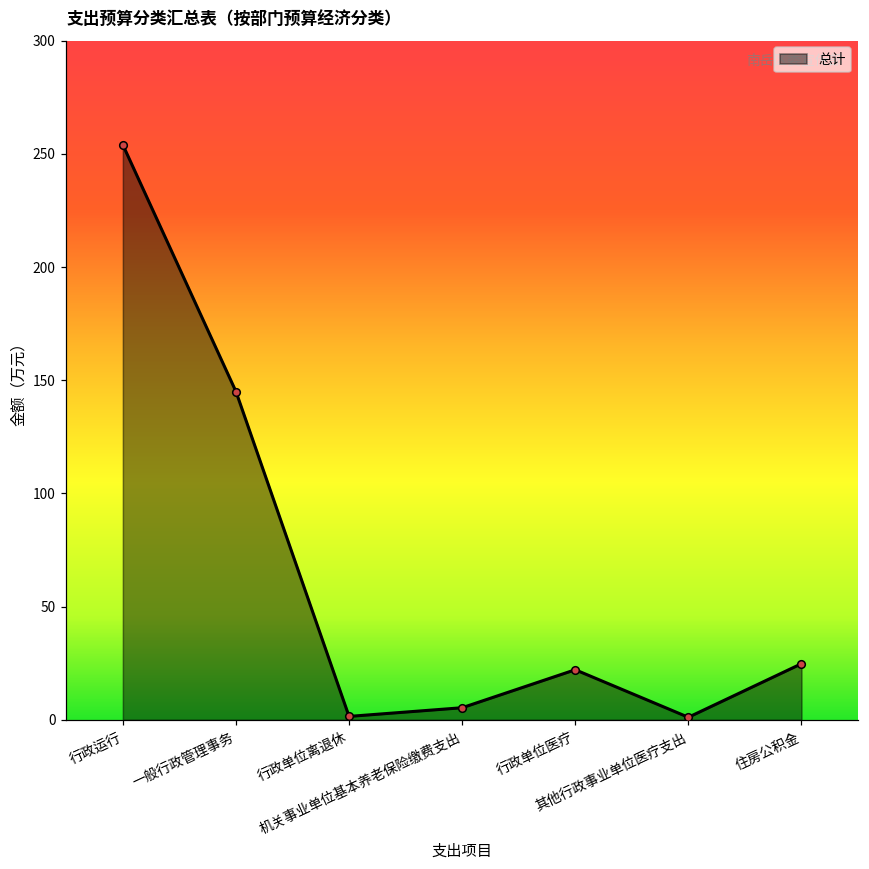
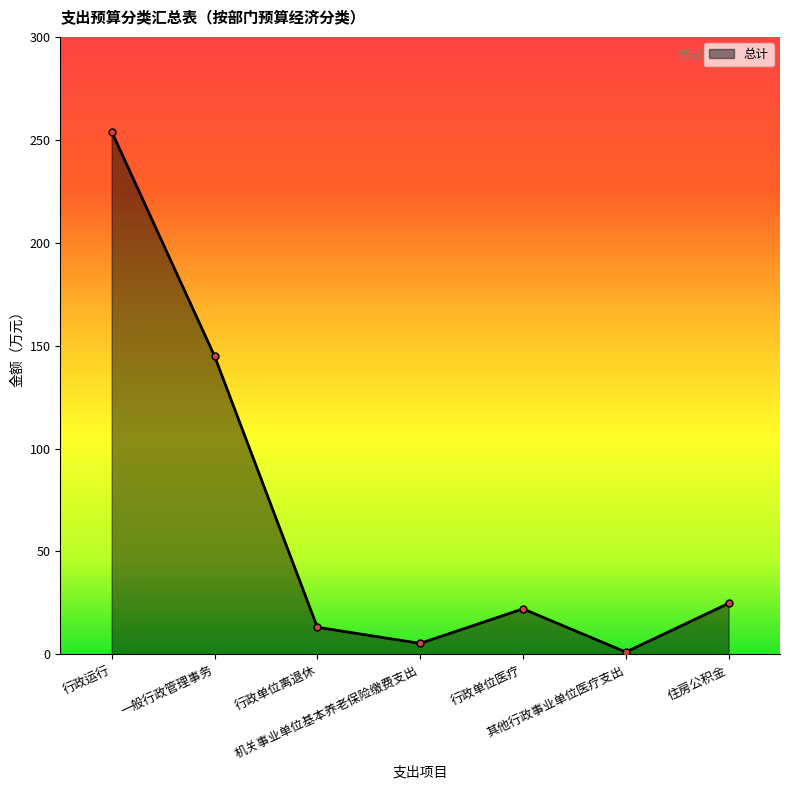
行政单位离退休: 2 -> 13
